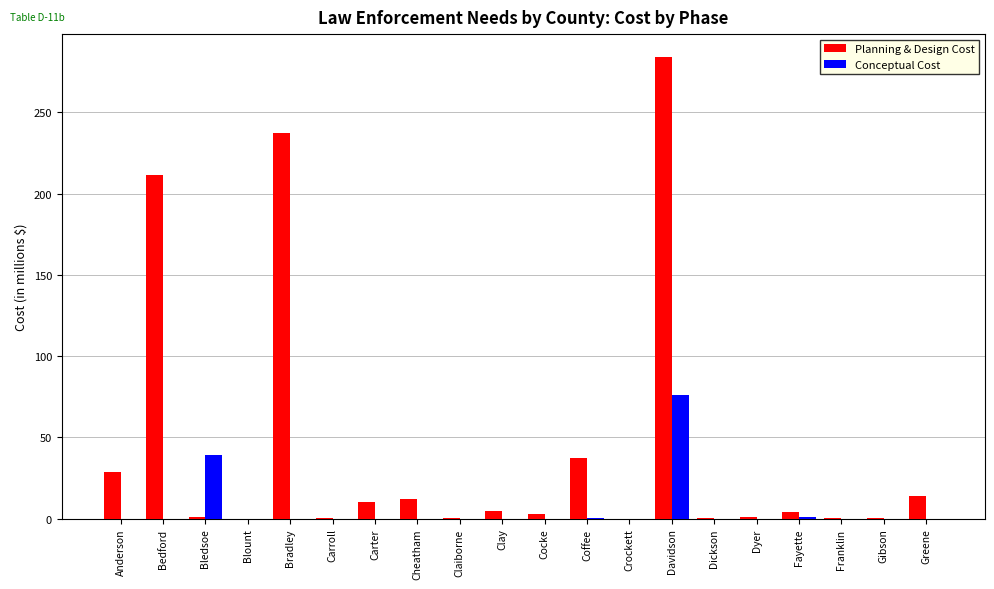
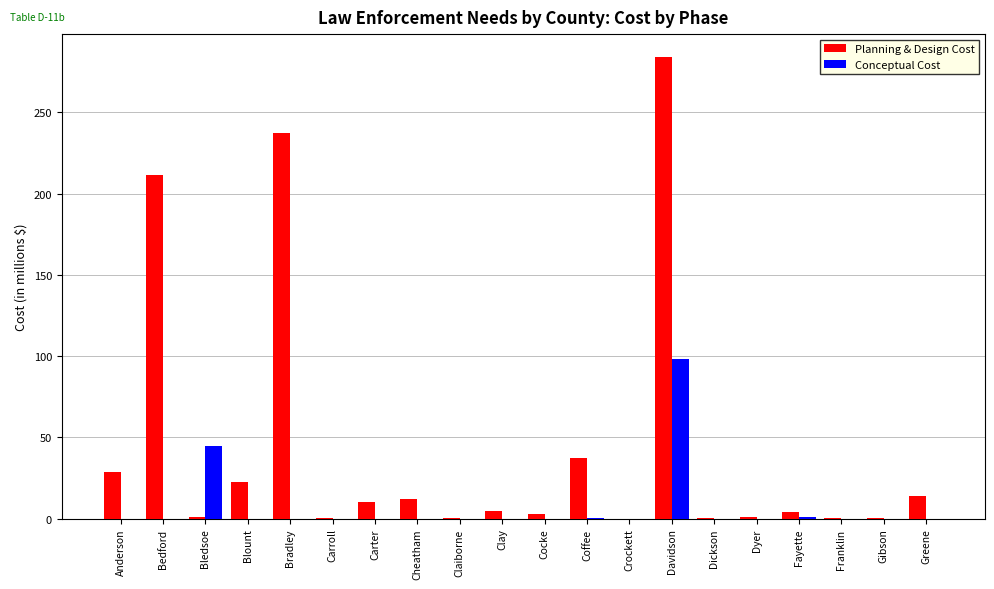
Conceptual Cost, Bledsoe: 39 -> 45
Planning & Design Cost, Blount: 0 -> 23
Conceptual Cost, Davidson: 76 -> 98
